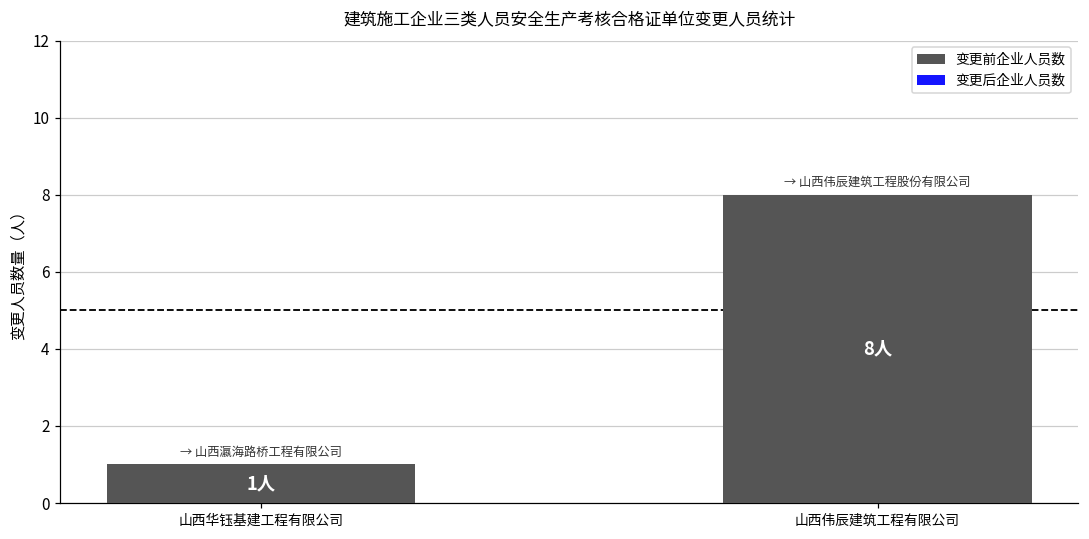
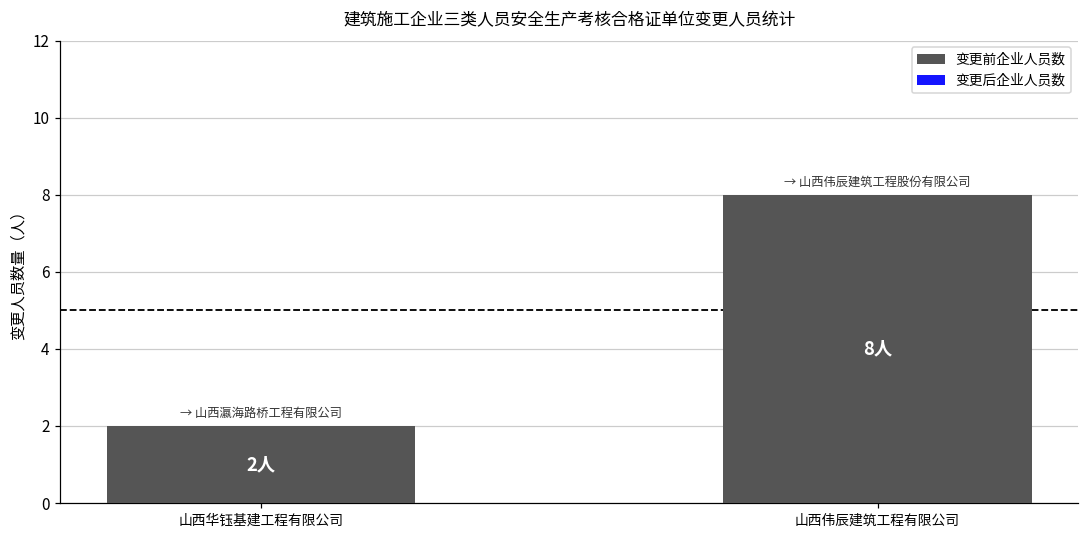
变更前企业人员数, 山西华钰基建工程有限公司: 1人 -> 2人
